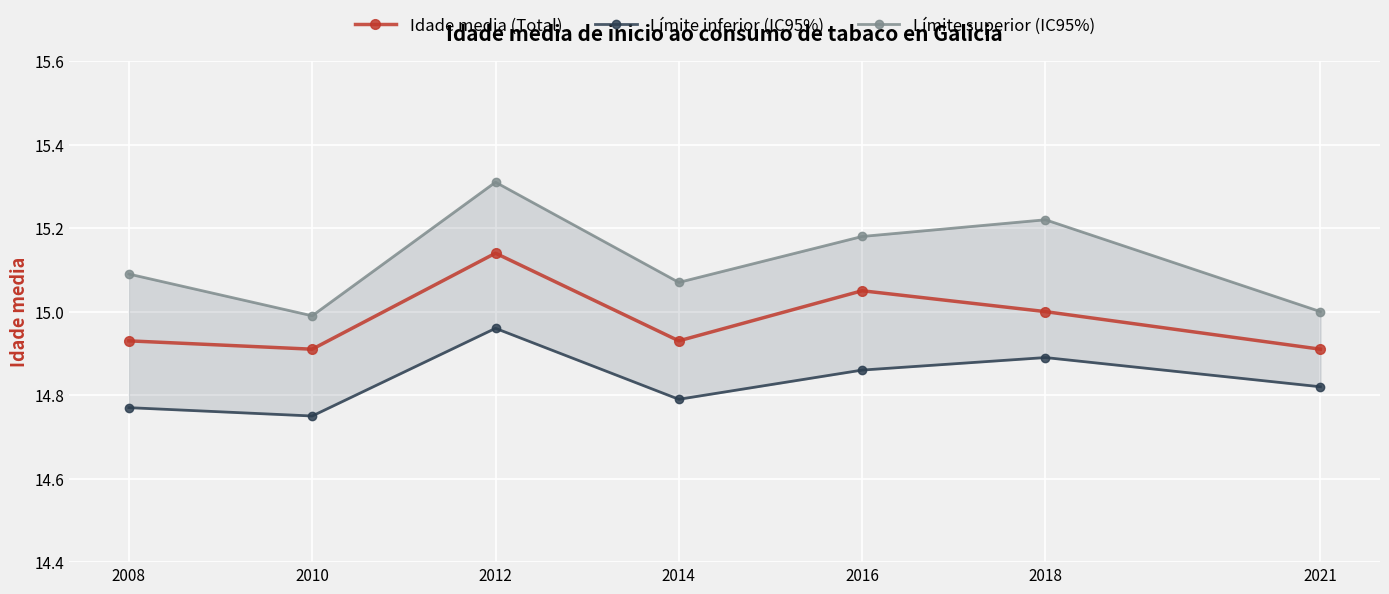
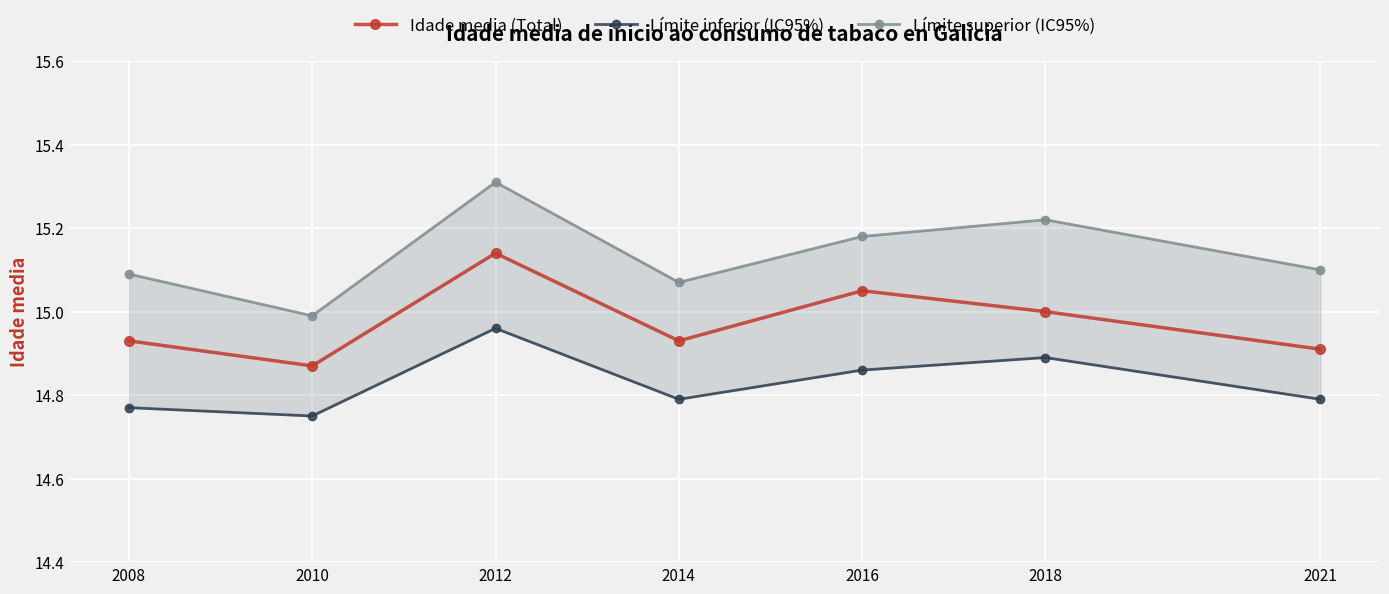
Idade media (Total), 2010: 14.91 -> 14.87
Límite inferior (IC95%), 2021: 14.82 -> 14.79
Límite superior (IC95%), 2021: 15.0 -> 15.1
